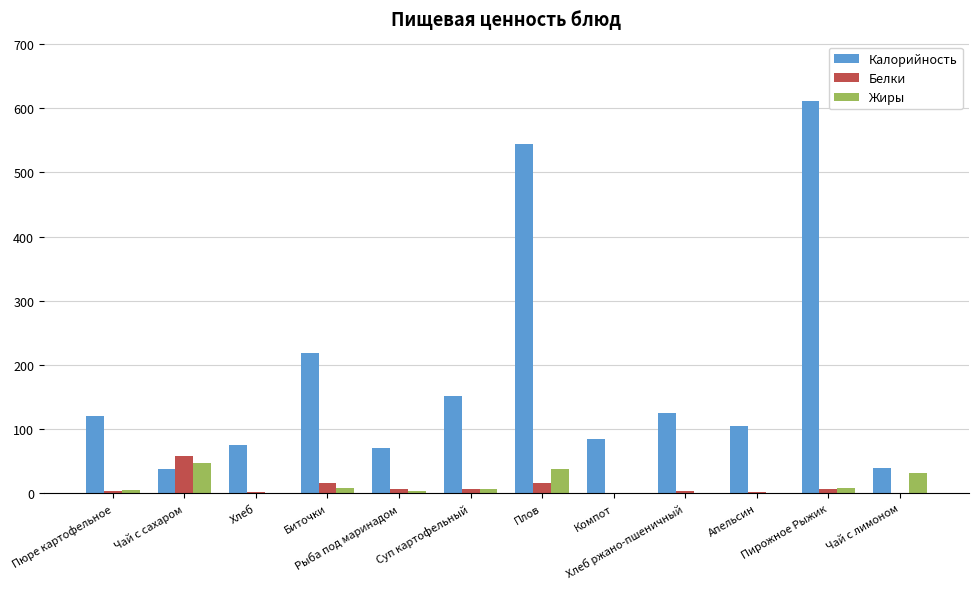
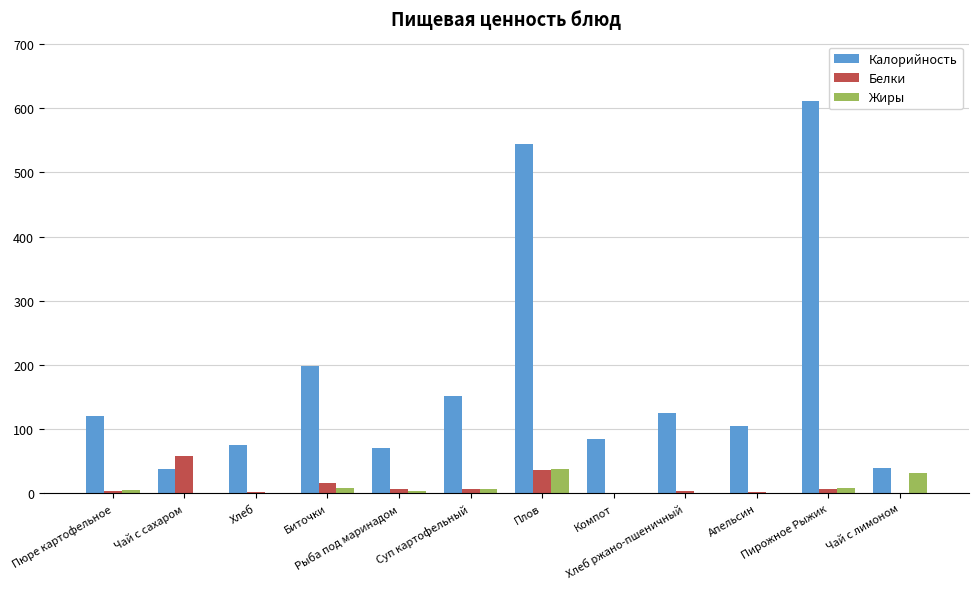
Жиры, Чай с сахаром: 50 -> 0
Калорийность, Биточки: 220 -> 200
Белки, Плов: 20 -> 40
